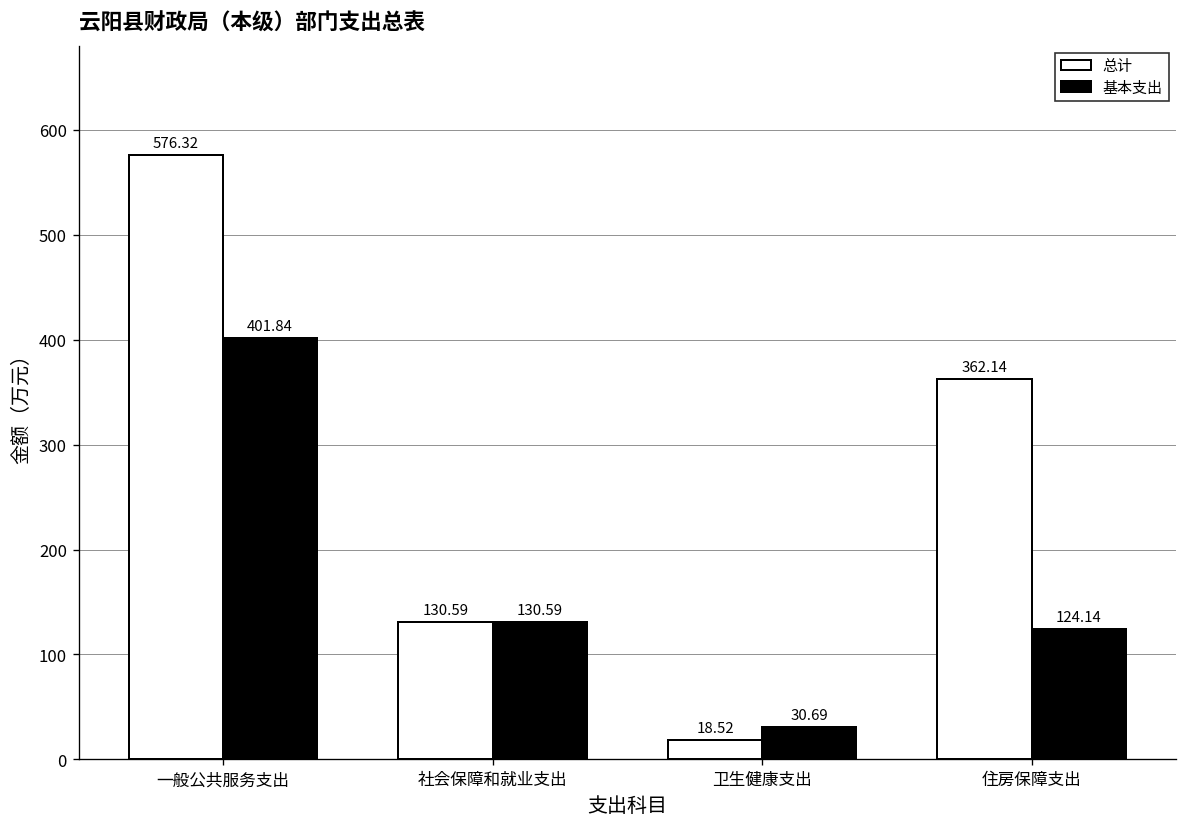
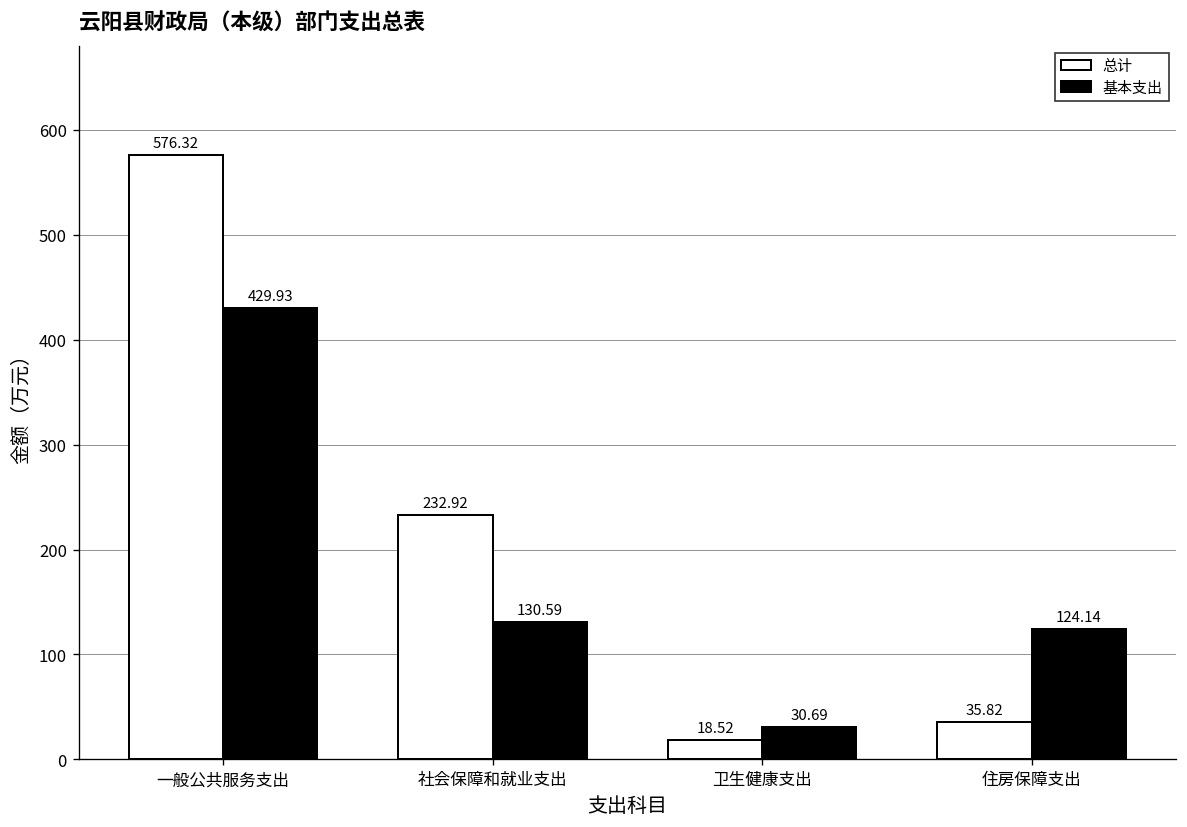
基本支出, 一般公共服务支出: 401.84 -> 429.93
总计, 社会保障和就业支出: 130.59 -> 232.92
总计, 住房保障支出: 362.14 -> 35.82
